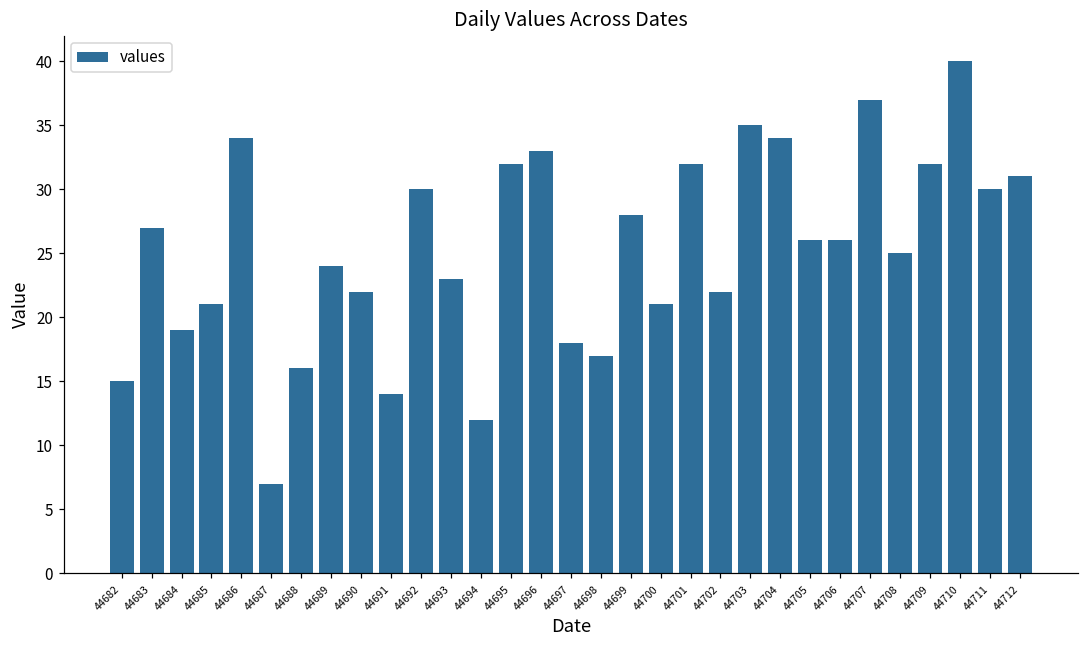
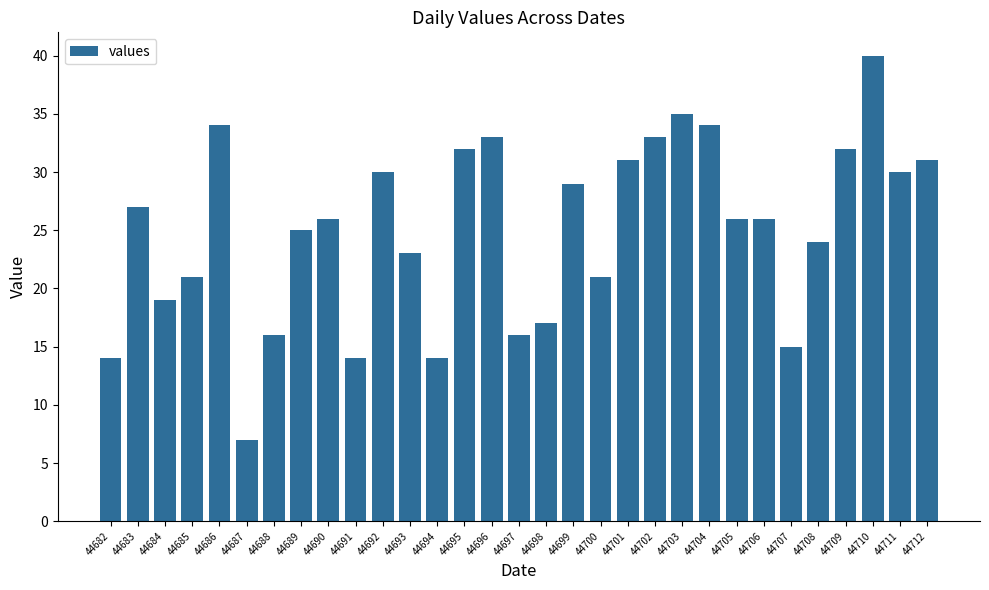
44682: 15 -> 14
44689: 24 -> 25
44690: 22 -> 26
44694: 12 -> 14
44697: 18 -> 16
44699: 28 -> 29
44701: 32 -> 31
44702: 22 -> 33
44707: 37 -> 15
44708: 25 -> 24
